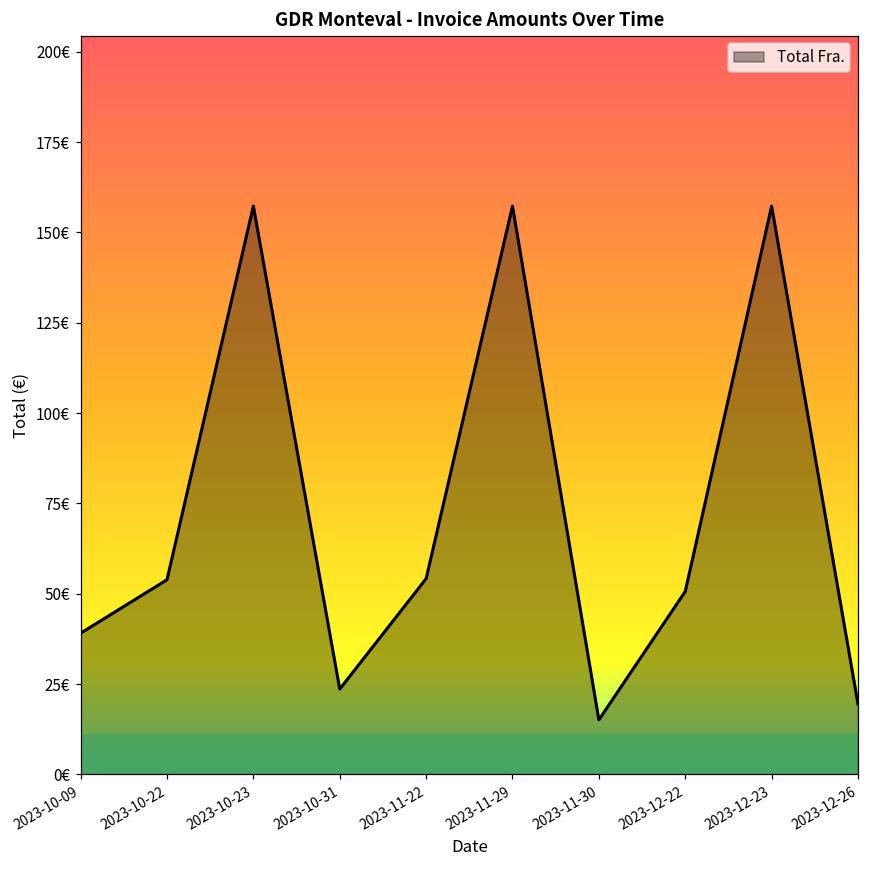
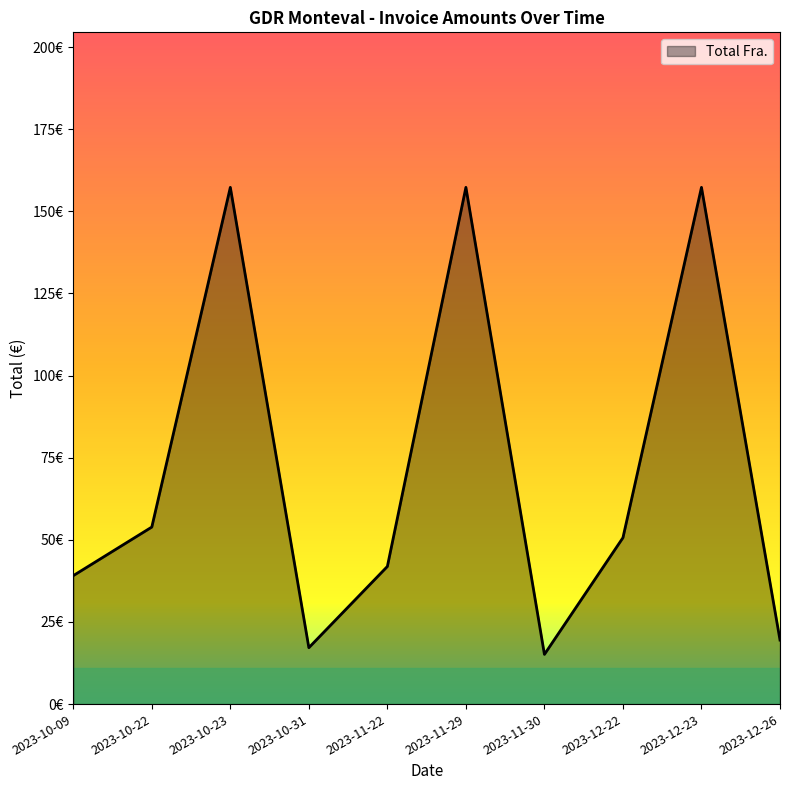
2023-10-31: 24€ -> 17€
2023-11-22: 54€ -> 42€
